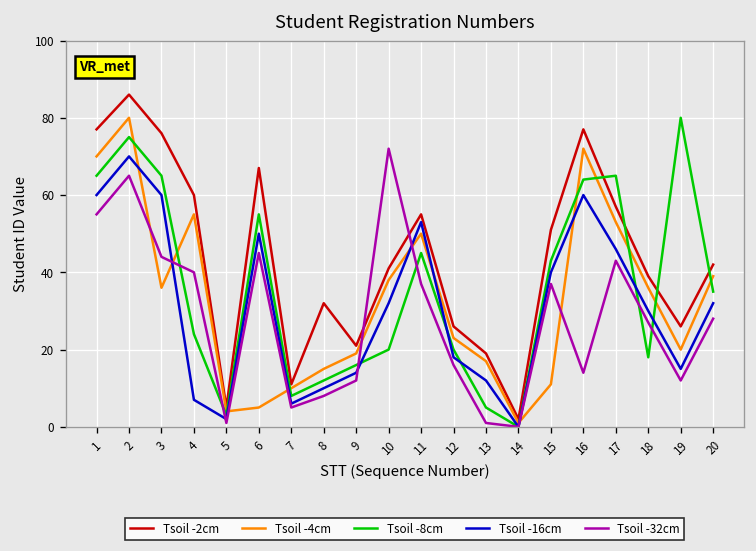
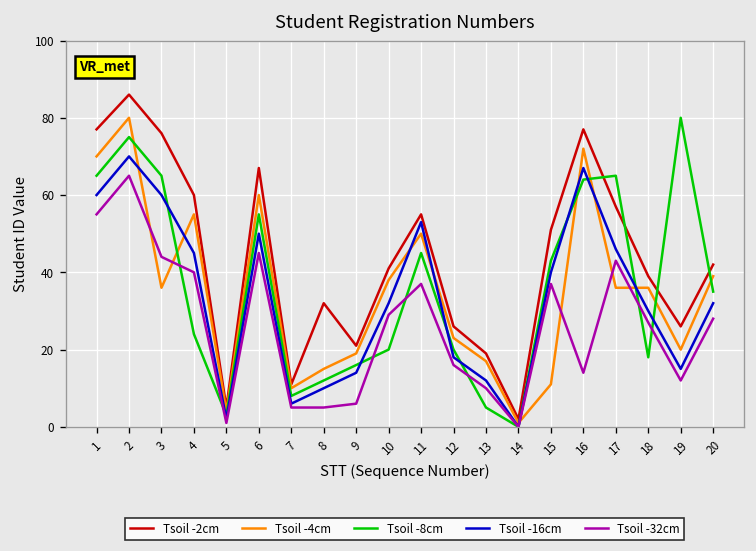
Tsoil -16cm, 4: 7 -> 45
Tsoil -4cm, 6: 5 -> 60
Tsoil -32cm, 8: 8 -> 5
Tsoil -32cm, 9: 12 -> 6
Tsoil -32cm, 10: 72 -> 29
Tsoil -32cm, 13: 1 -> 10
Tsoil -16cm, 16: 60 -> 67
Tsoil -4cm, 17: 53 -> 36
